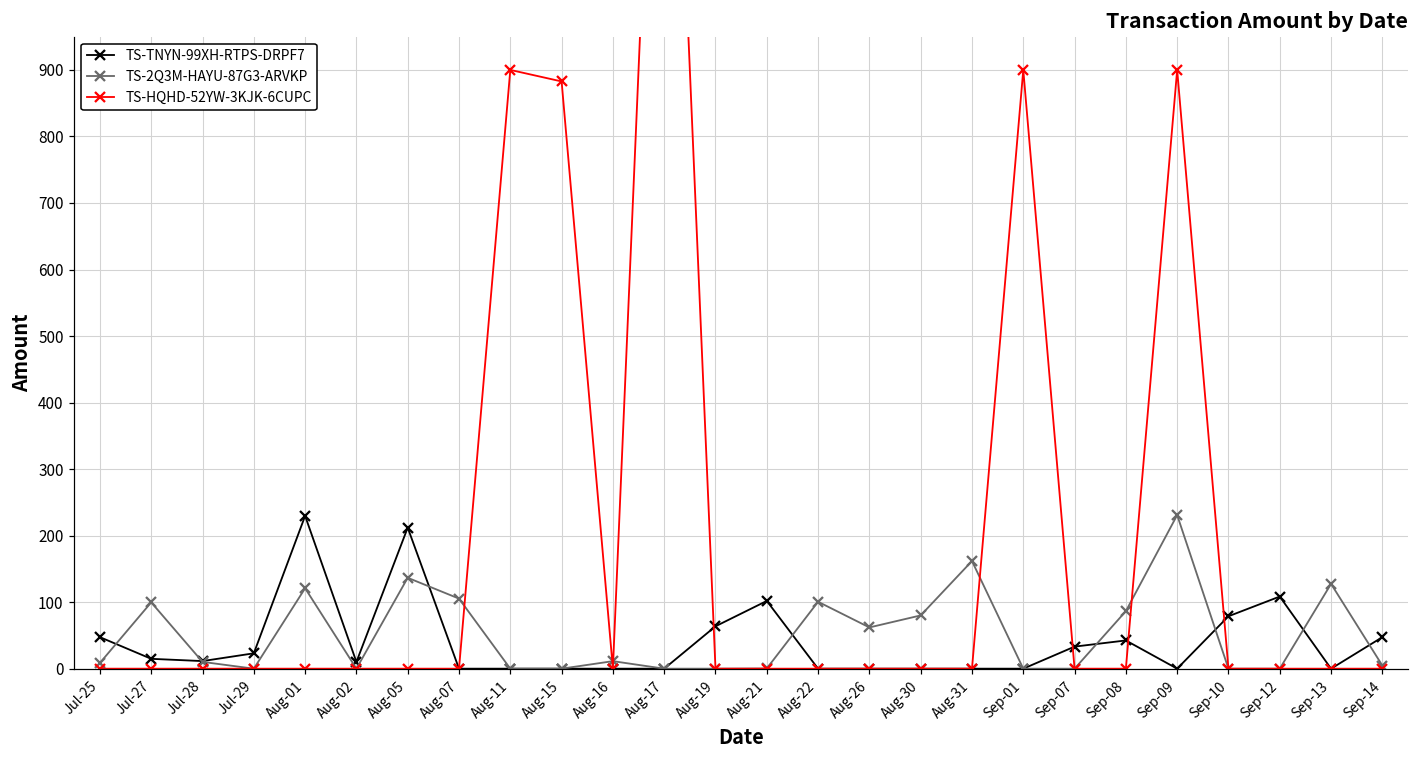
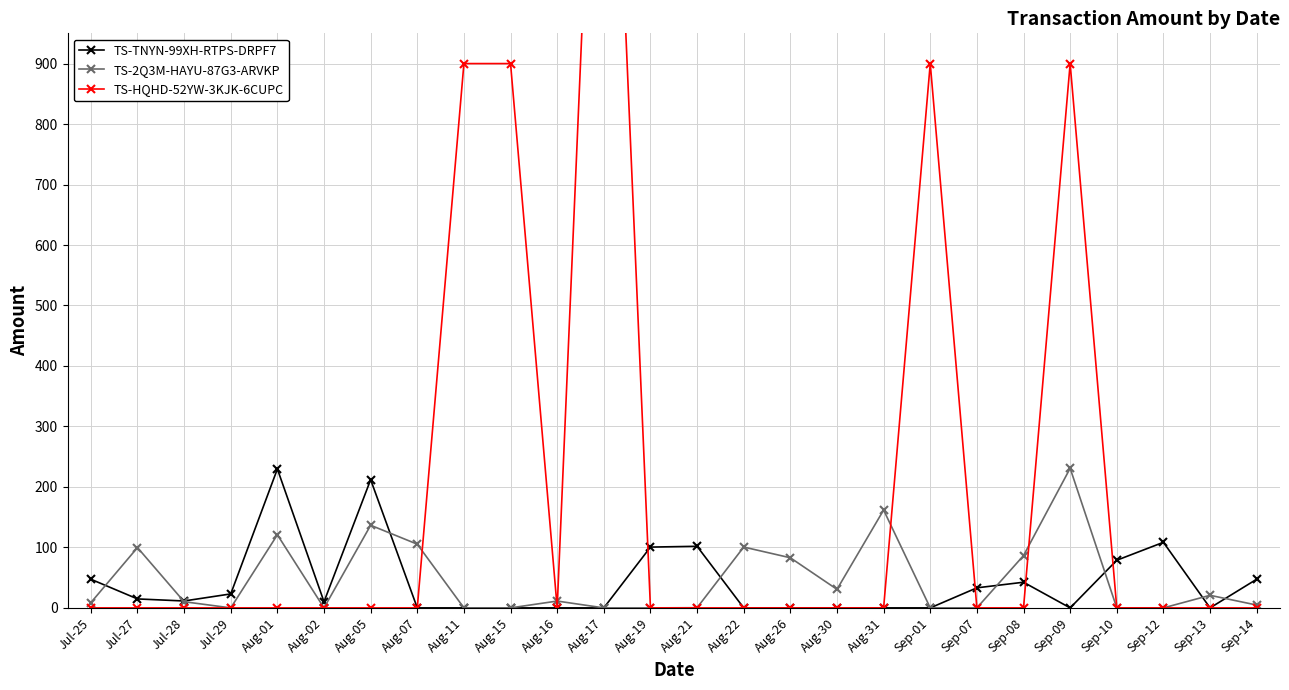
TS-HQHD-52YW-3KJK-6CUPC, Aug-15: 880 -> 900
TS-TNYN-99XH-RTPS-DRPF7, Aug-19: 60 -> 100
TS-2Q3M-HAYU-87G3-ARVKP, Aug-26: 60 -> 80
TS-2Q3M-HAYU-87G3-ARVKP, Aug-30: 80 -> 30
TS-2Q3M-HAYU-87G3-ARVKP, Sep-13: 130 -> 20
